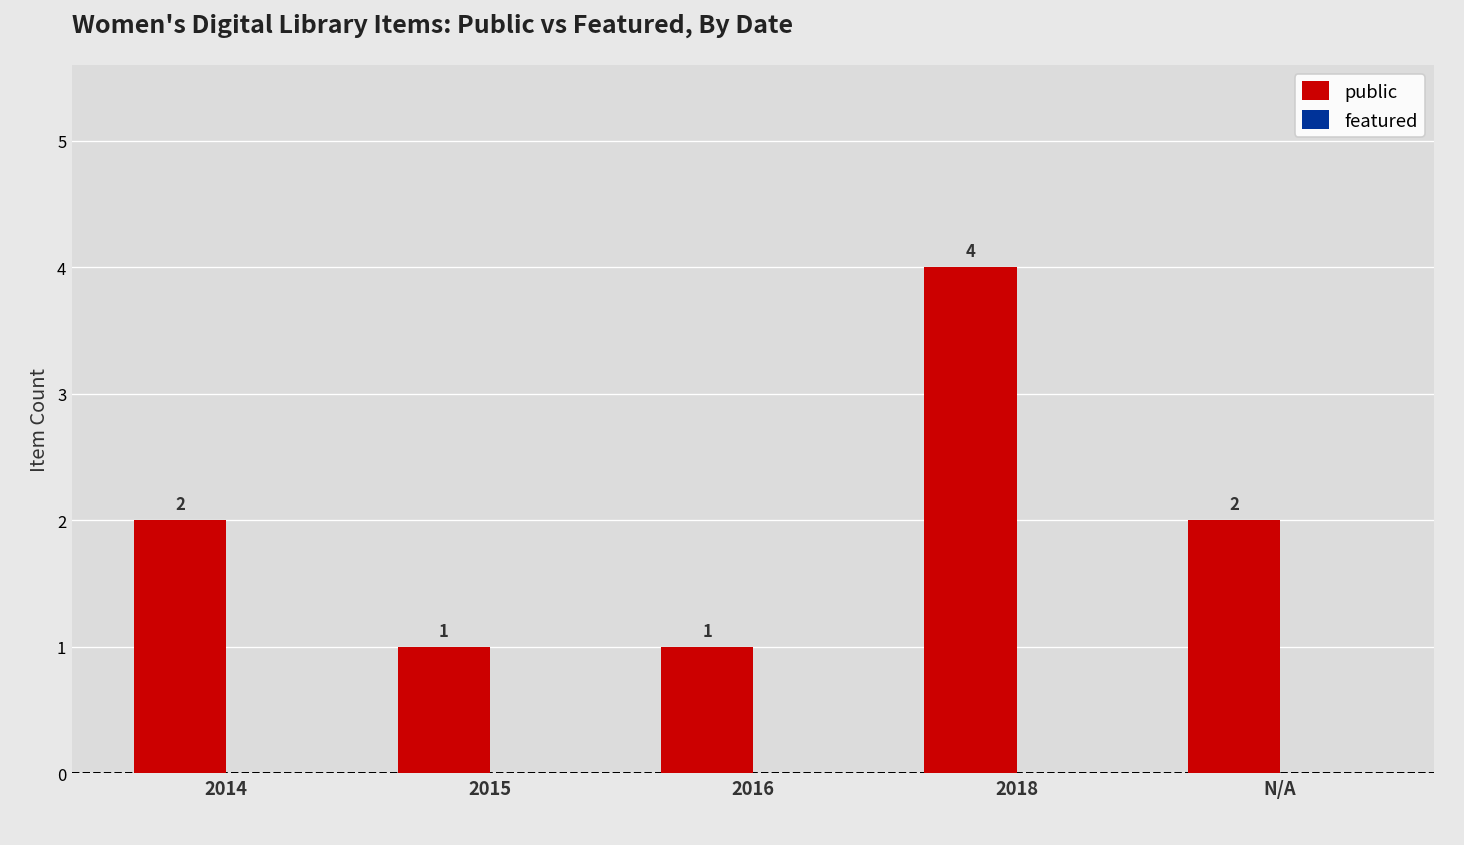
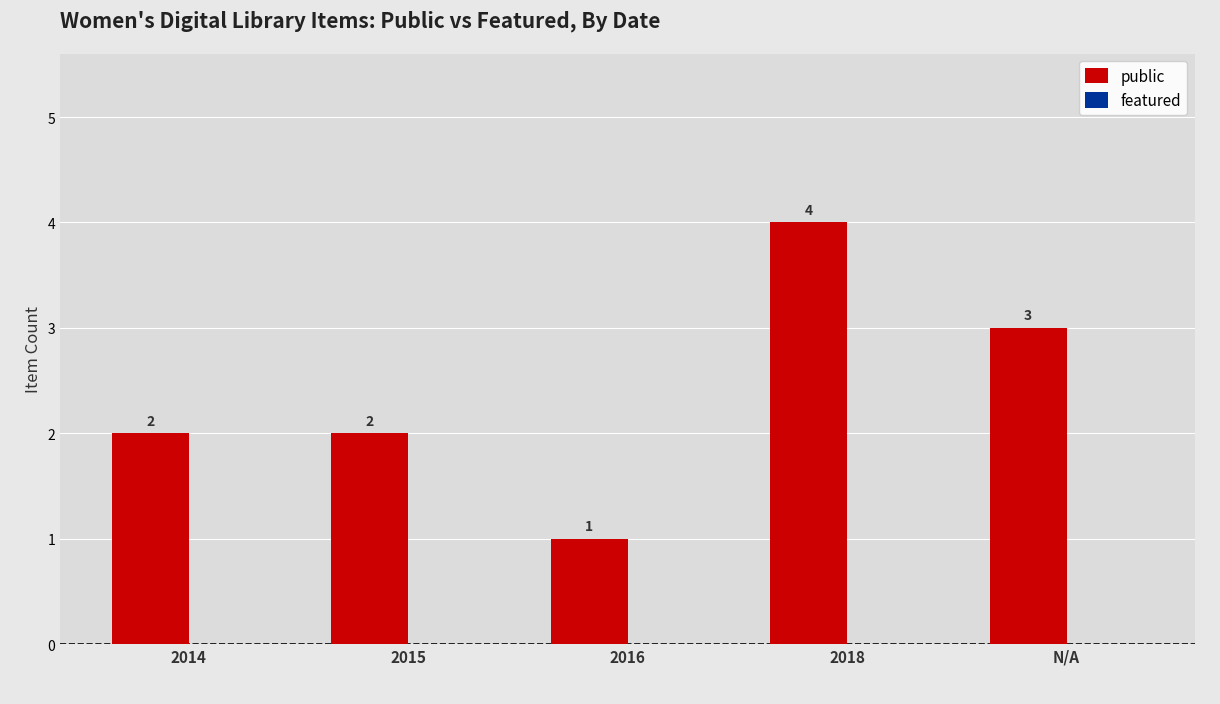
public, 2015: 1 -> 2
public, N/A: 2 -> 3
